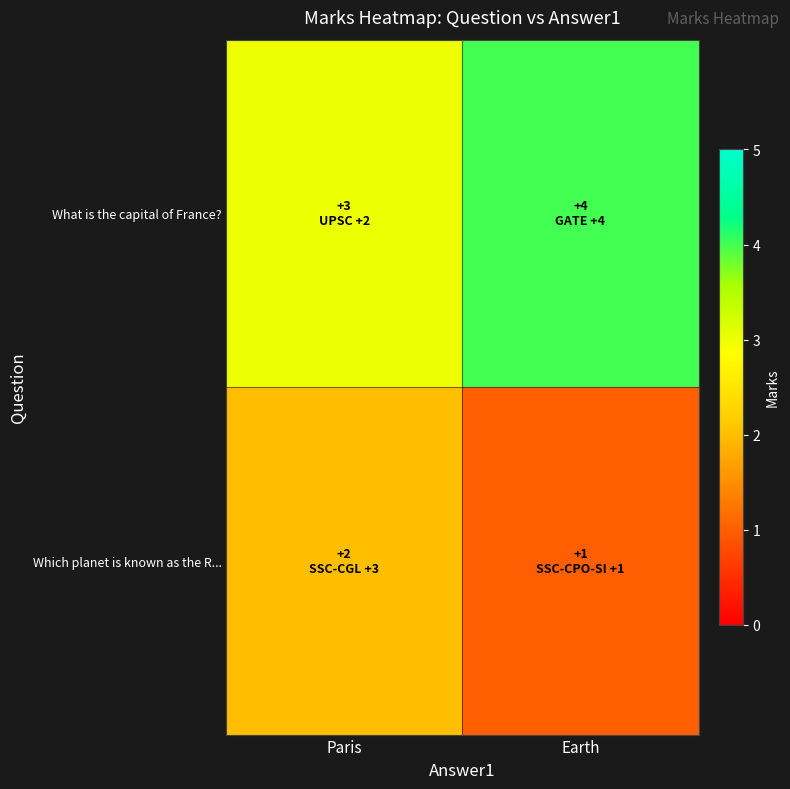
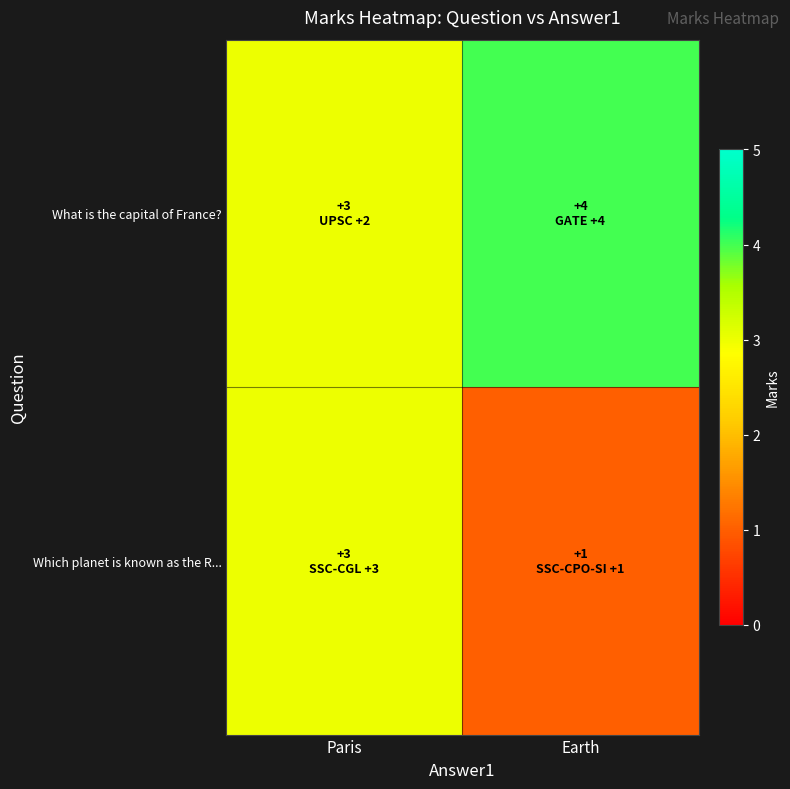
Which planet is known as the R..., Paris: +2 -> +3
